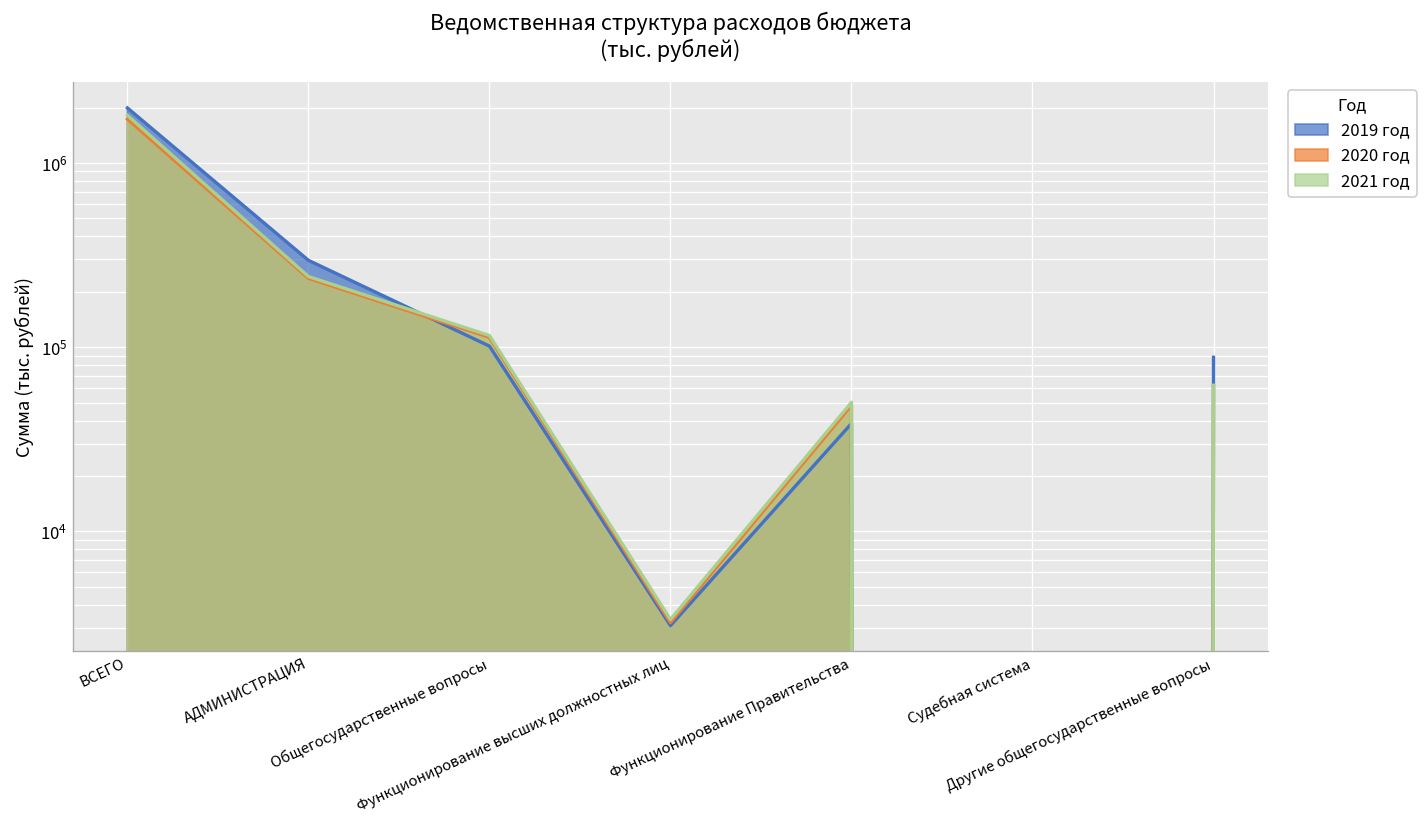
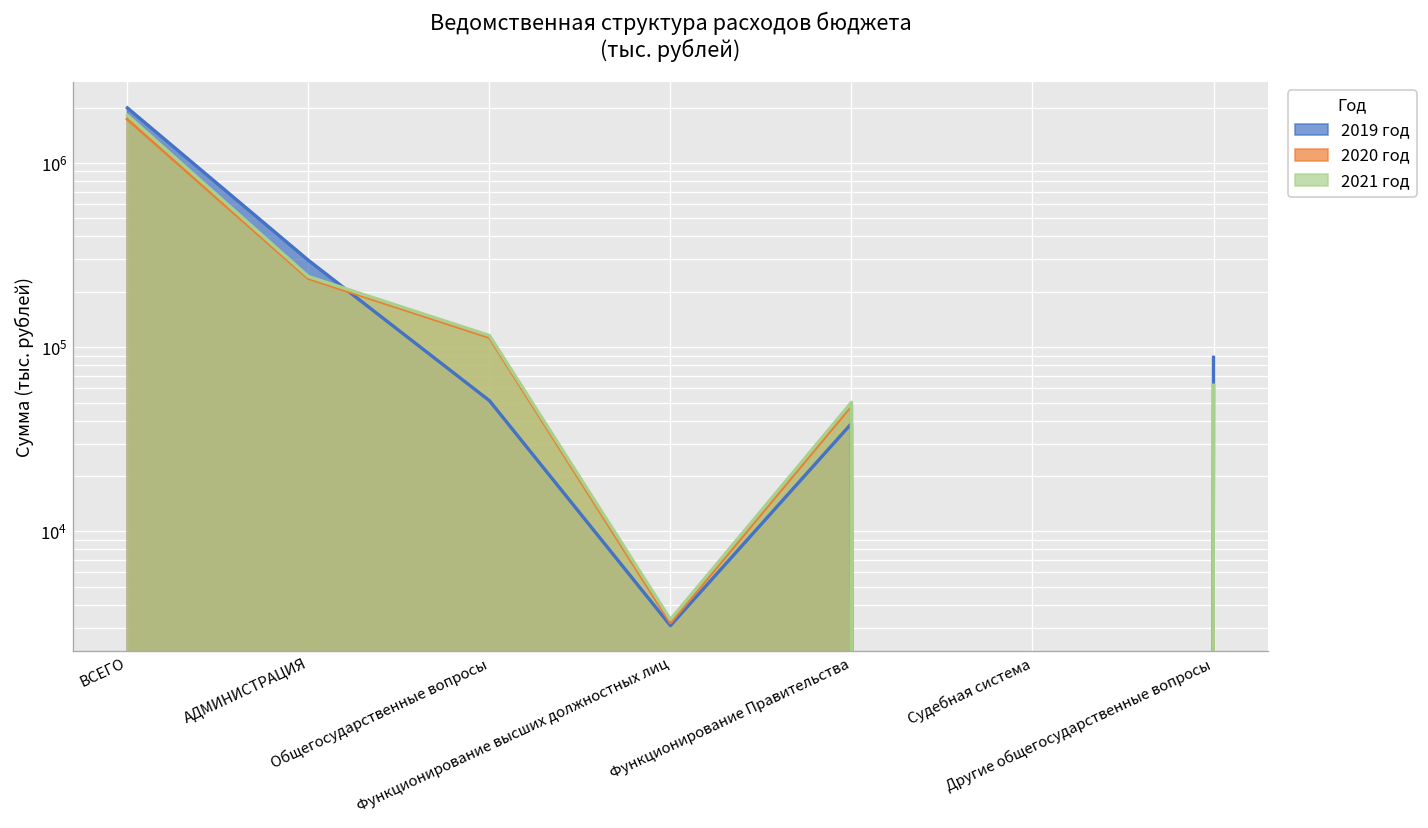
2019 год, Общегосударственные вопросы: 100000 -> 51000
